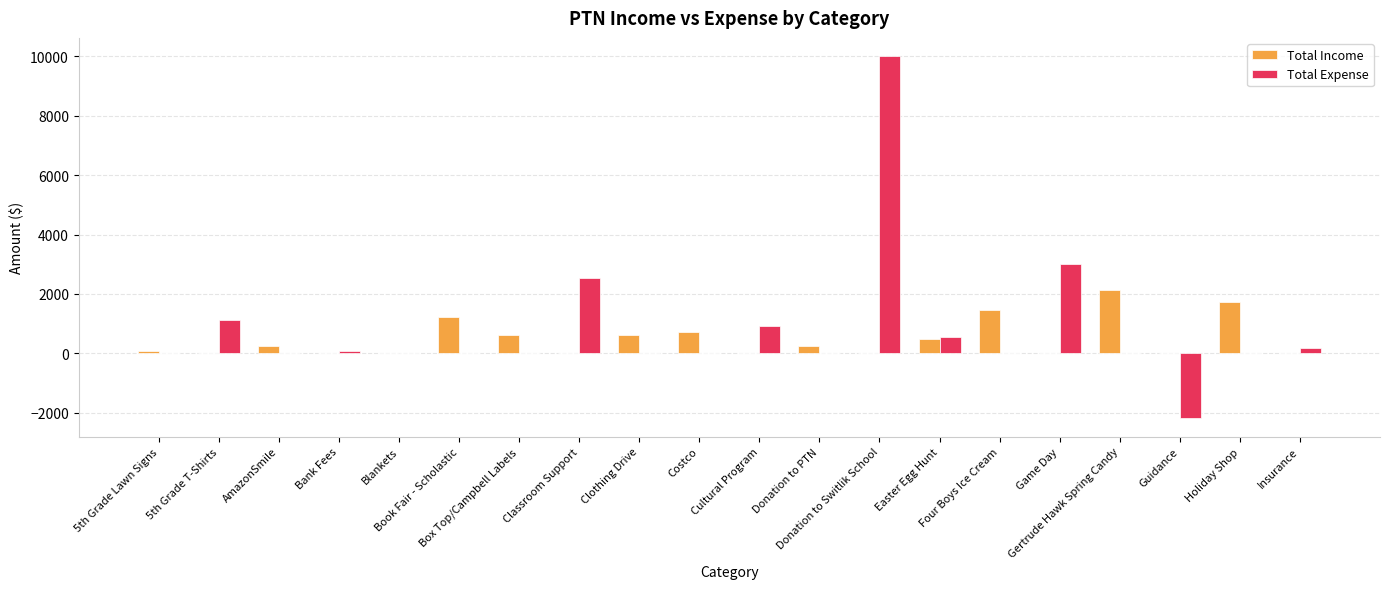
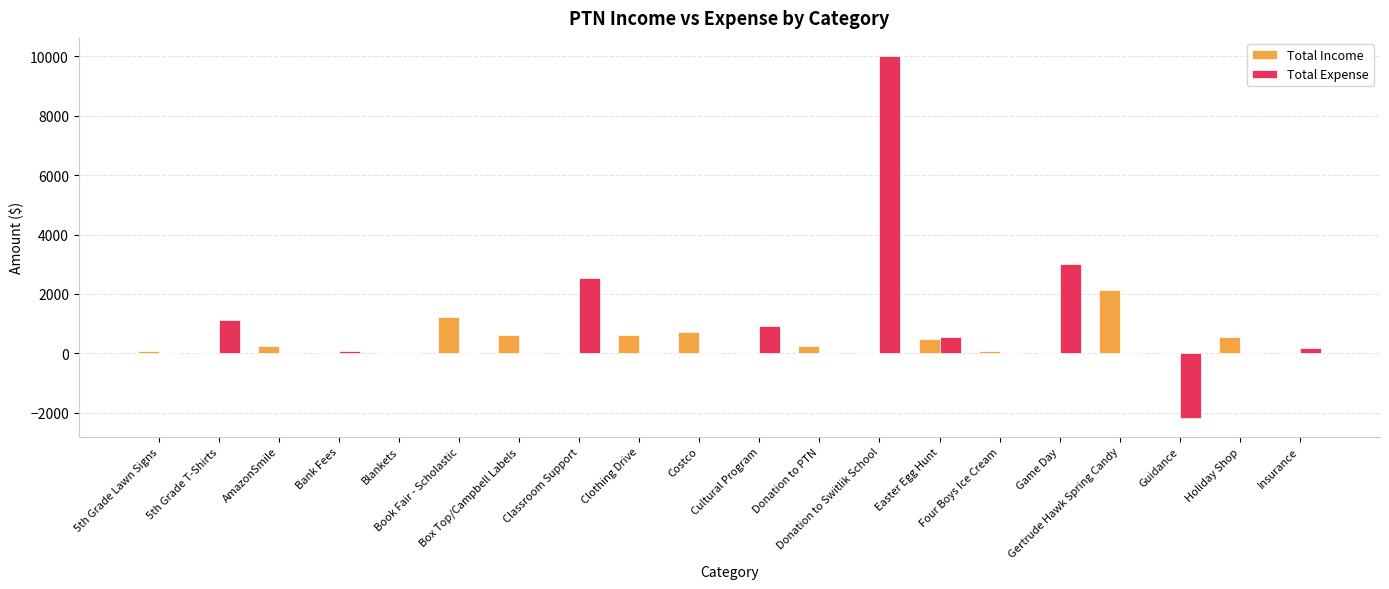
Total Income, Four Boys Ice Cream: 1500 -> 100
Total Income, Holiday Shop: 1700 -> 500
